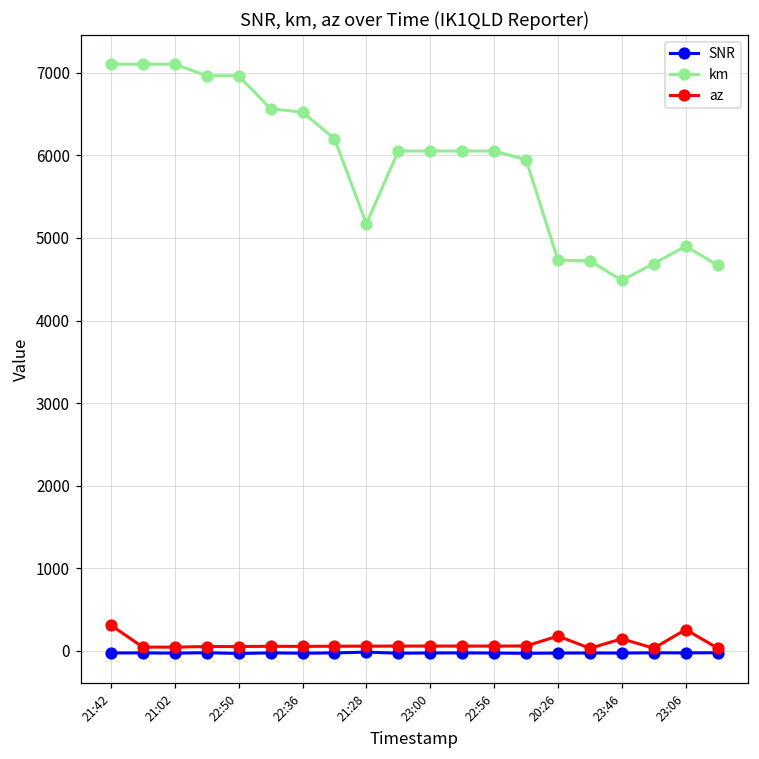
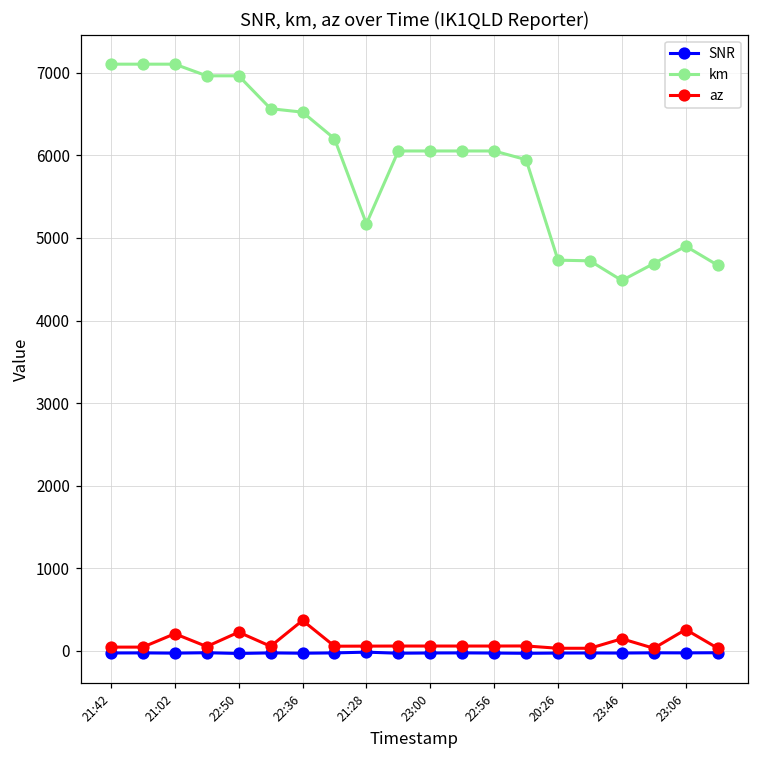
az, 21:42: 300 -> 0
az, 21:02: 0 -> 200
az, 22:50: 100 -> 200
az, 22:36: 100 -> 400
az, 20:26: 200 -> 0
